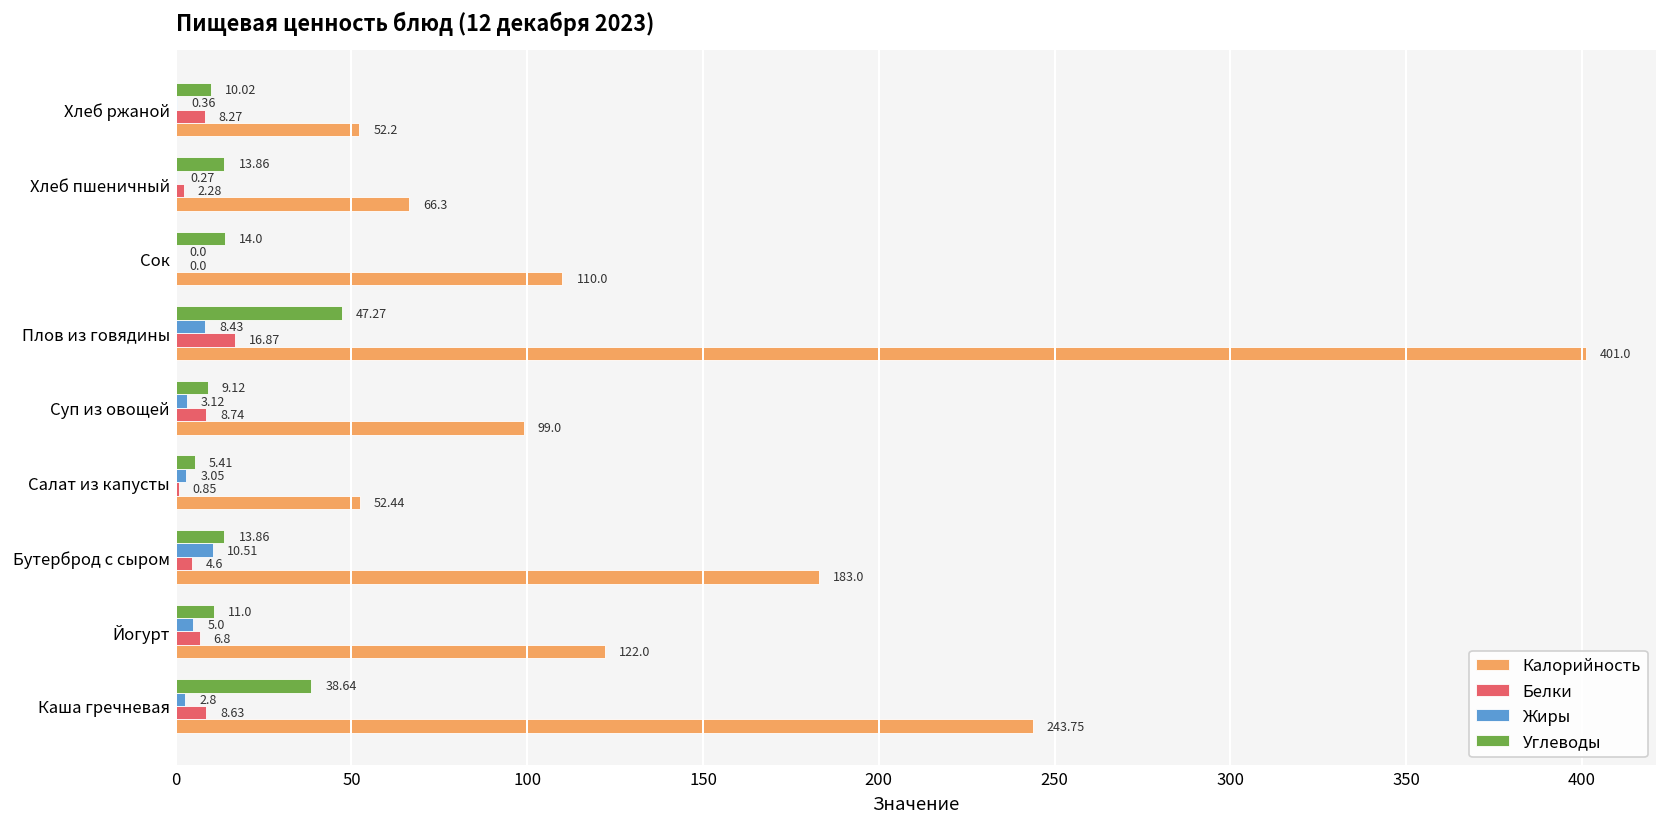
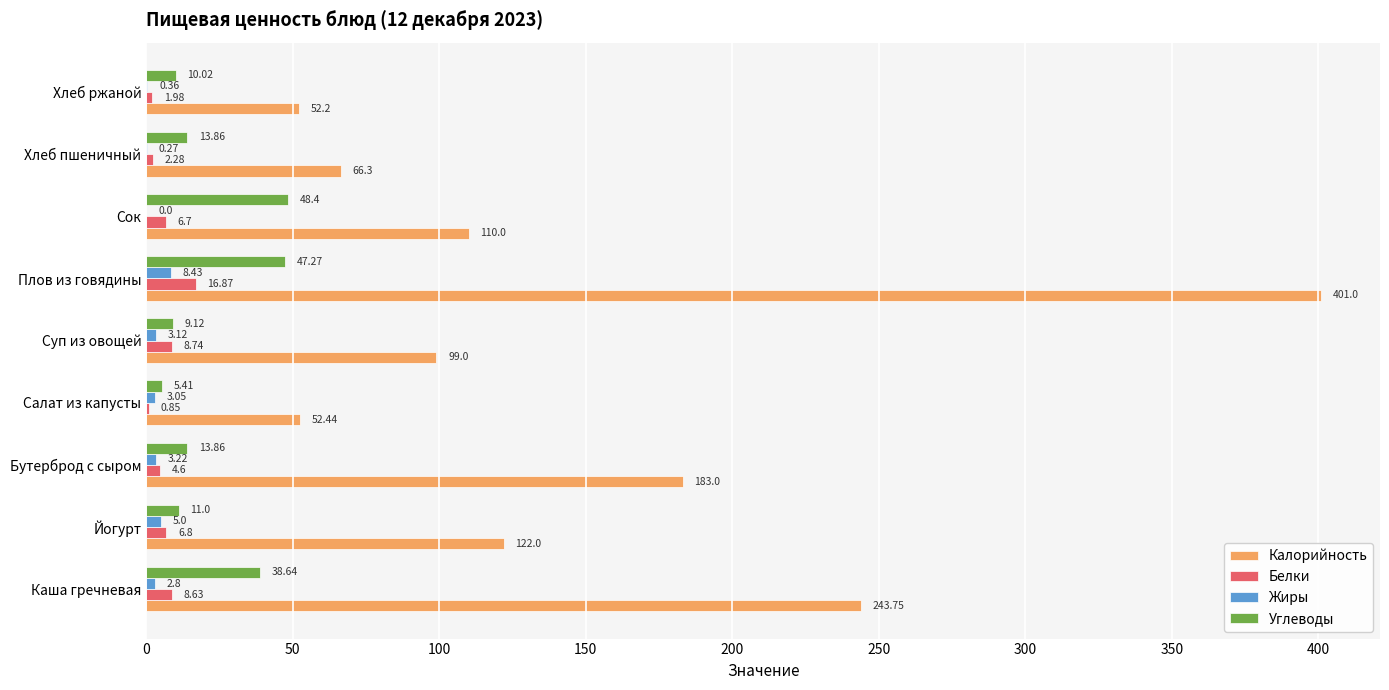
Белки, Хлеб ржаной: 8.27 -> 1.98
Углеводы, Сок: 14.0 -> 48.4
Белки, Сок: 0.0 -> 6.7
Жиры, Бутерброд с сыром: 10.51 -> 3.22
